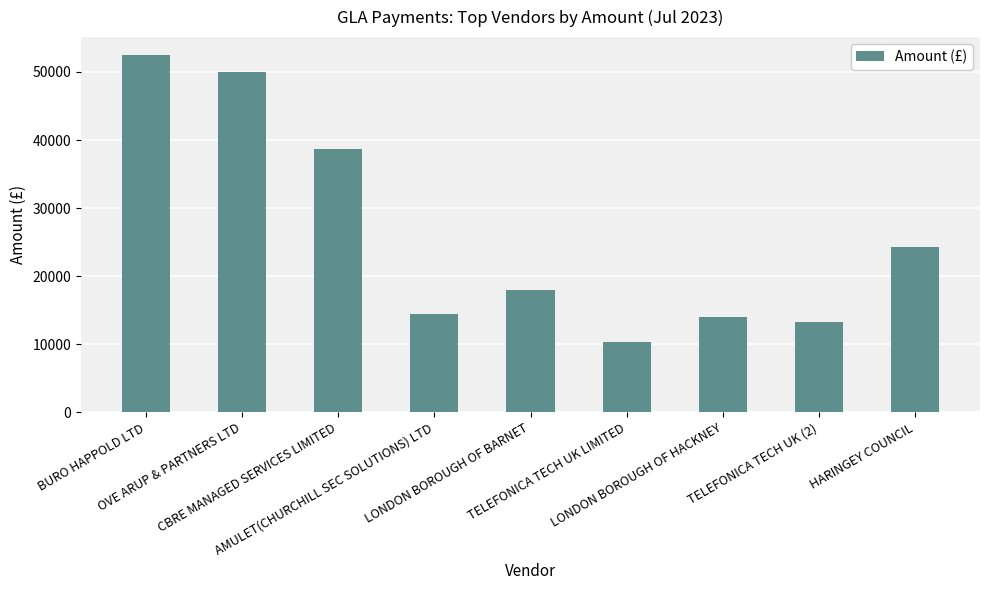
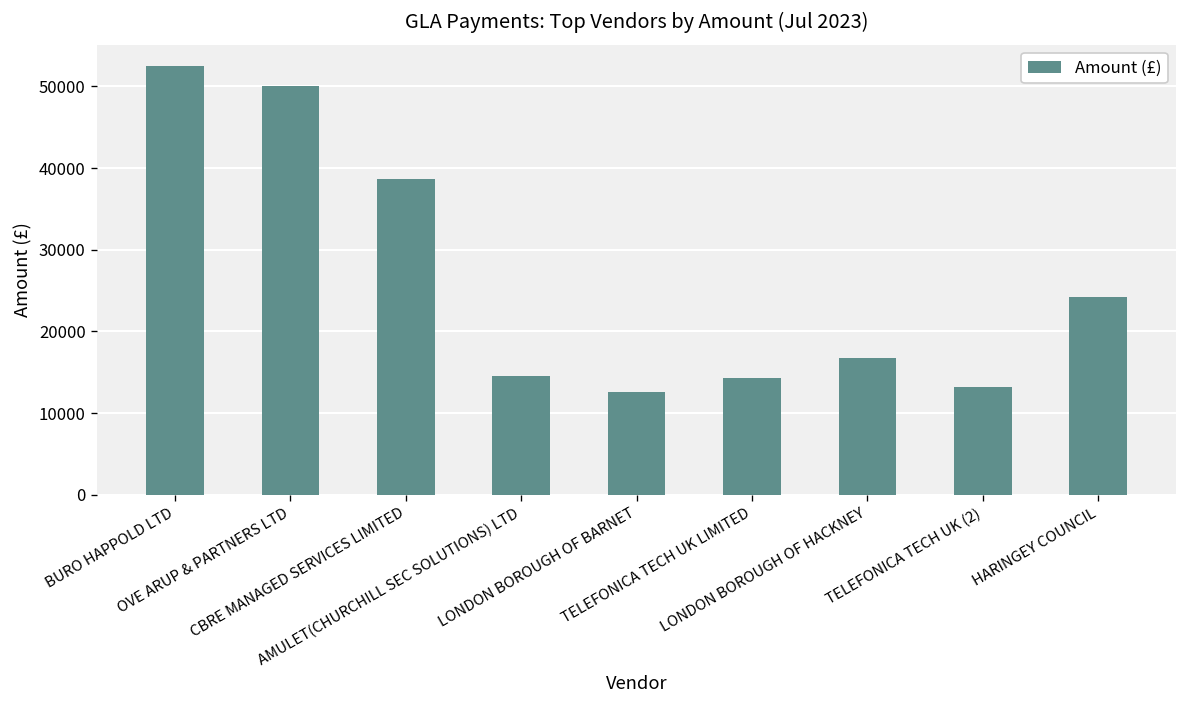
LONDON BOROUGH OF BARNET: 18000 -> 13000
TELEFONICA TECH UK LIMITED: 10000 -> 14000
LONDON BOROUGH OF HACKNEY: 14000 -> 17000
